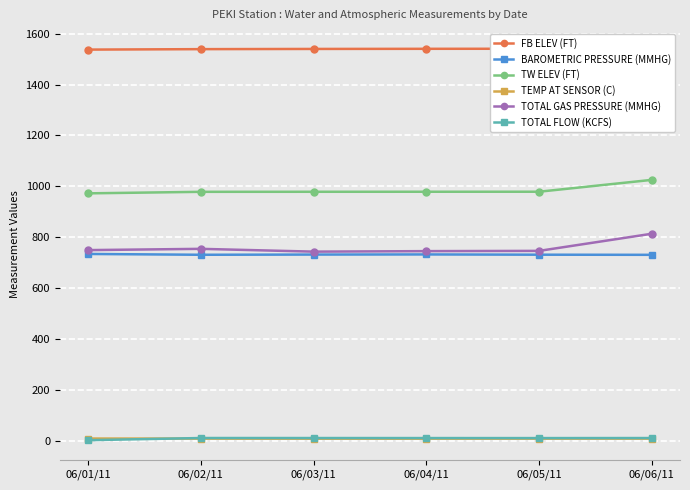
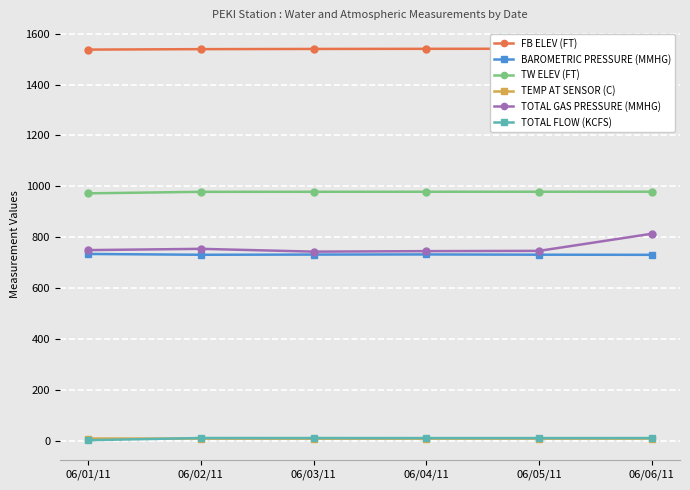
TW ELEV (FT), 06/06/11: 1030 -> 980
